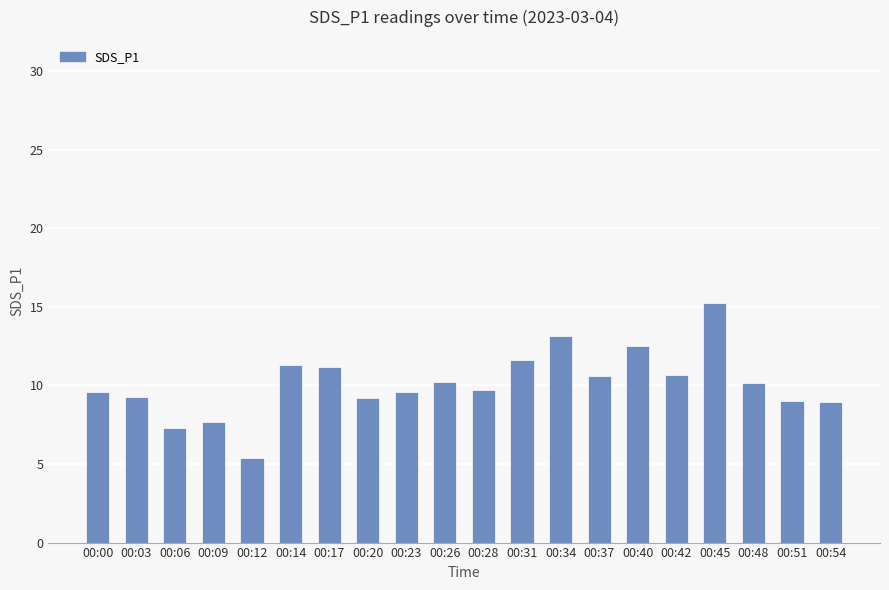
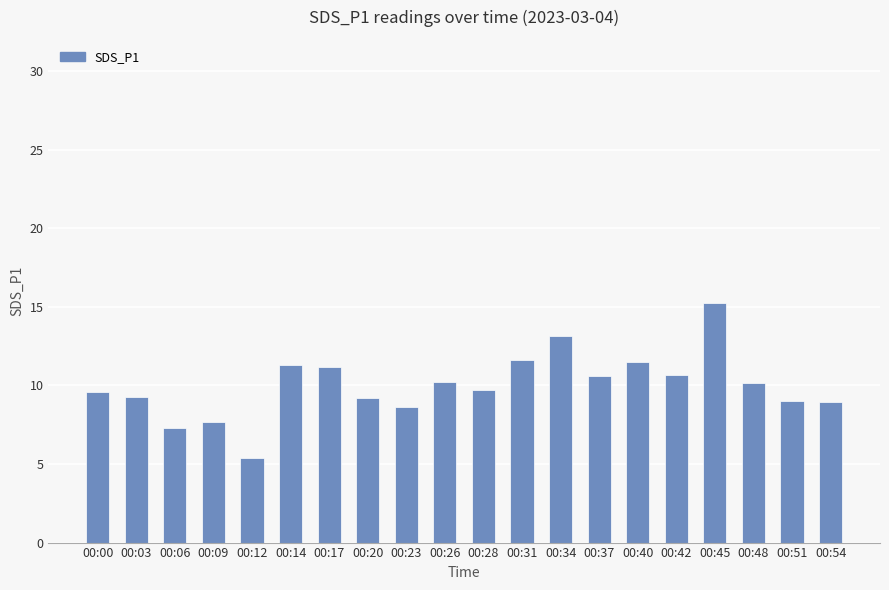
00:23: 9.6 -> 8.6
00:40: 12.5 -> 11.5
